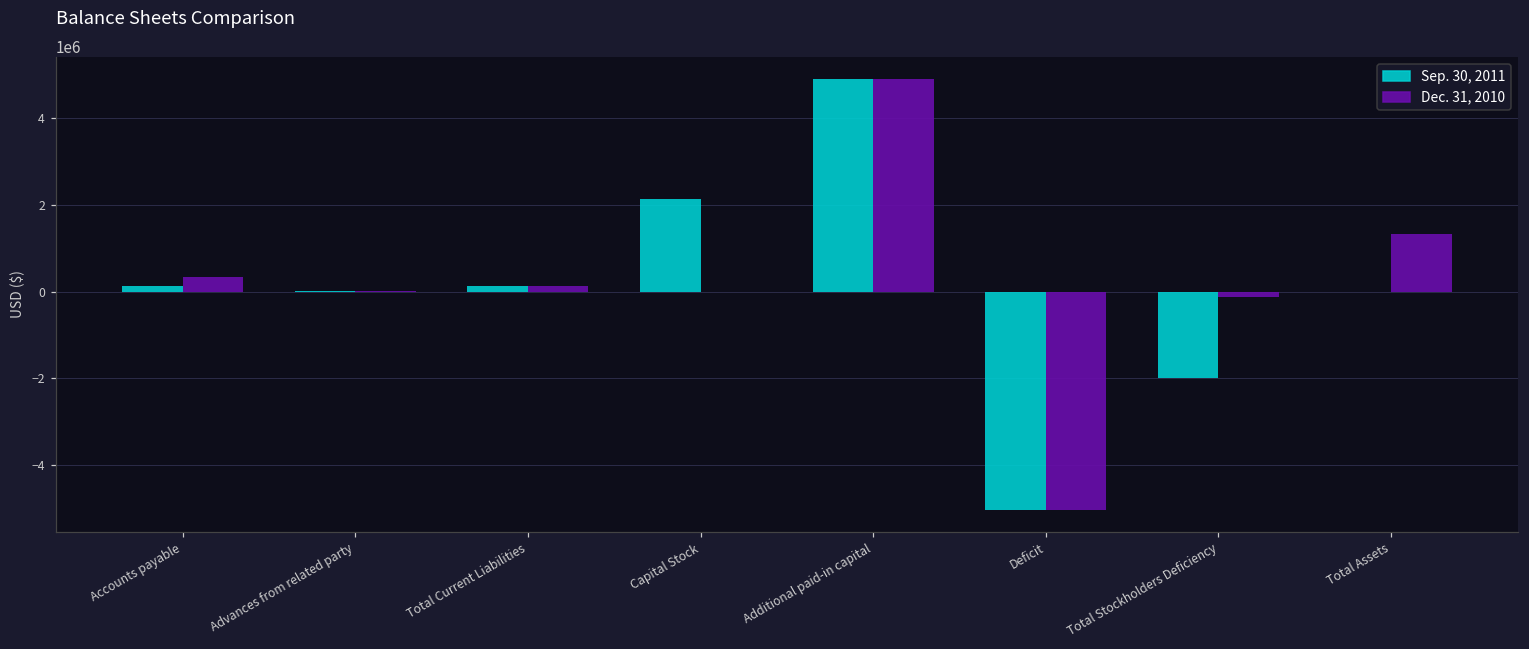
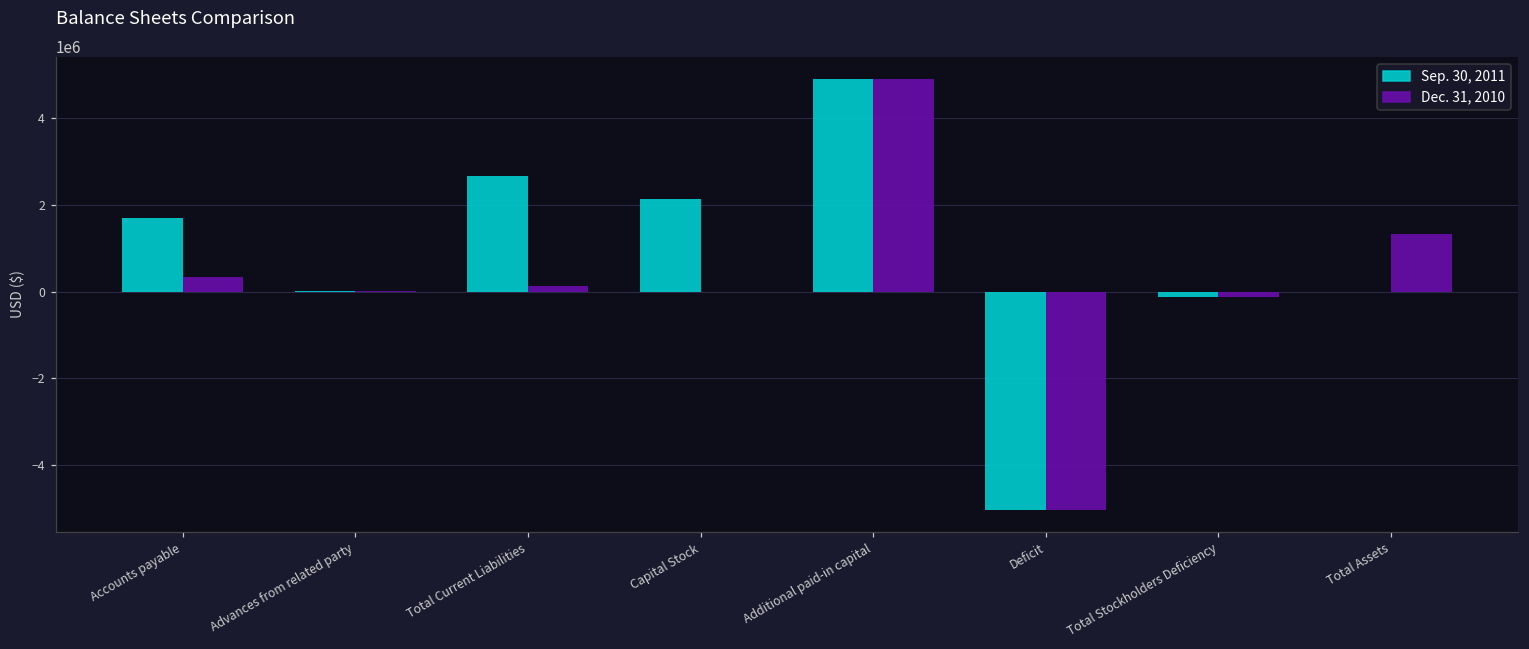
Sep. 30, 2011, Accounts payable: 100000 -> 1700000
Sep. 30, 2011, Total Current Liabilities: 100000 -> 2700000
Sep. 30, 2011, Total Stockholders Deficiency: -2000000 -> -100000
